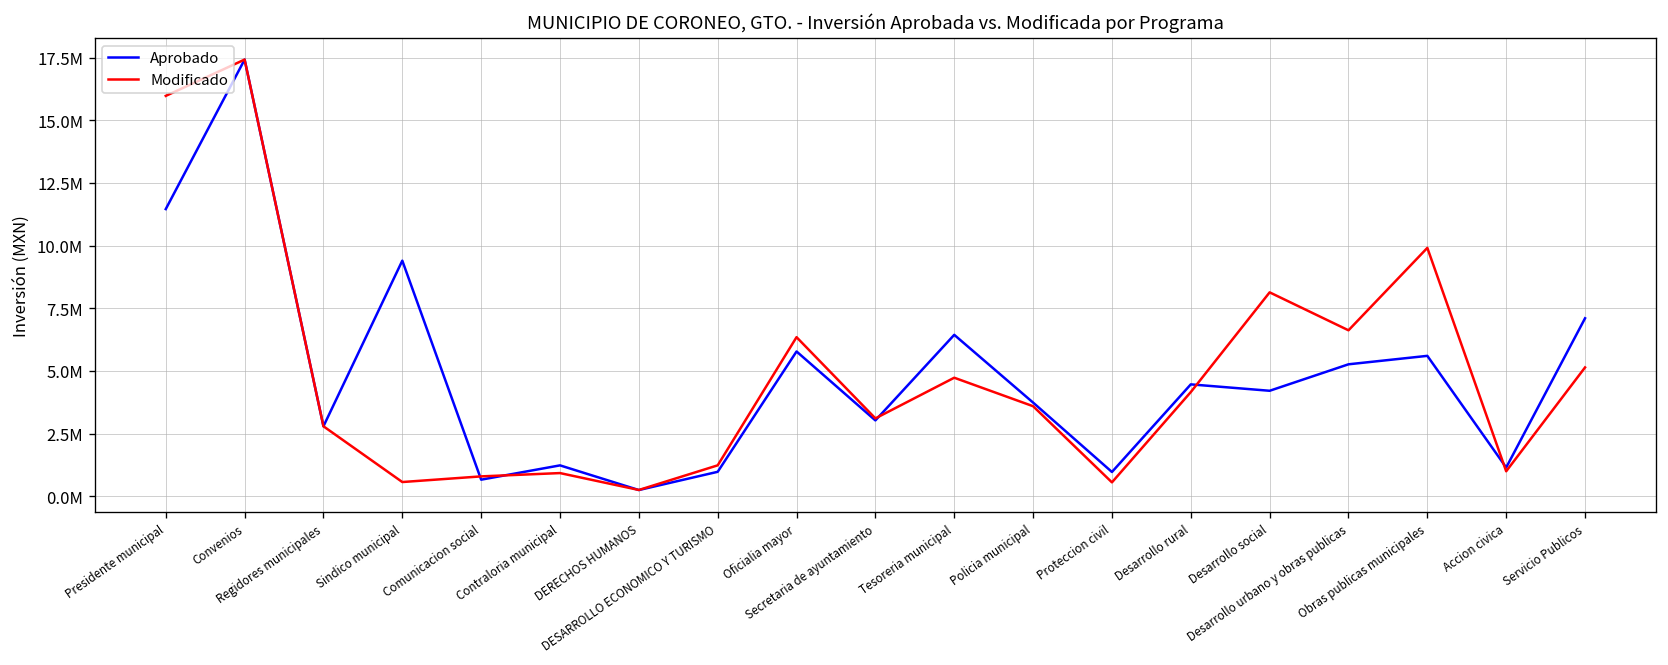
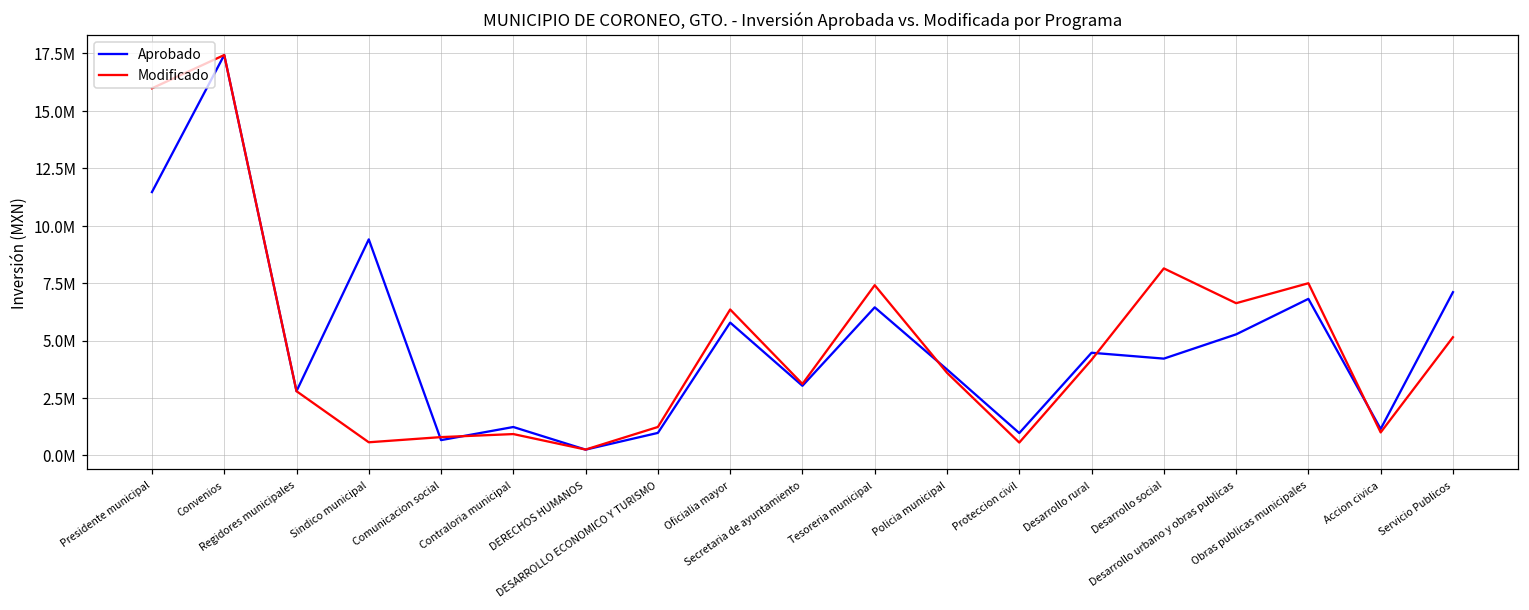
Modificado, Tesoreria municipal: 4700000 -> 7400000
Aprobado, Obras publicas municipales: 5600000 -> 6800000
Modificado, Obras publicas municipales: 9900000 -> 7500000
